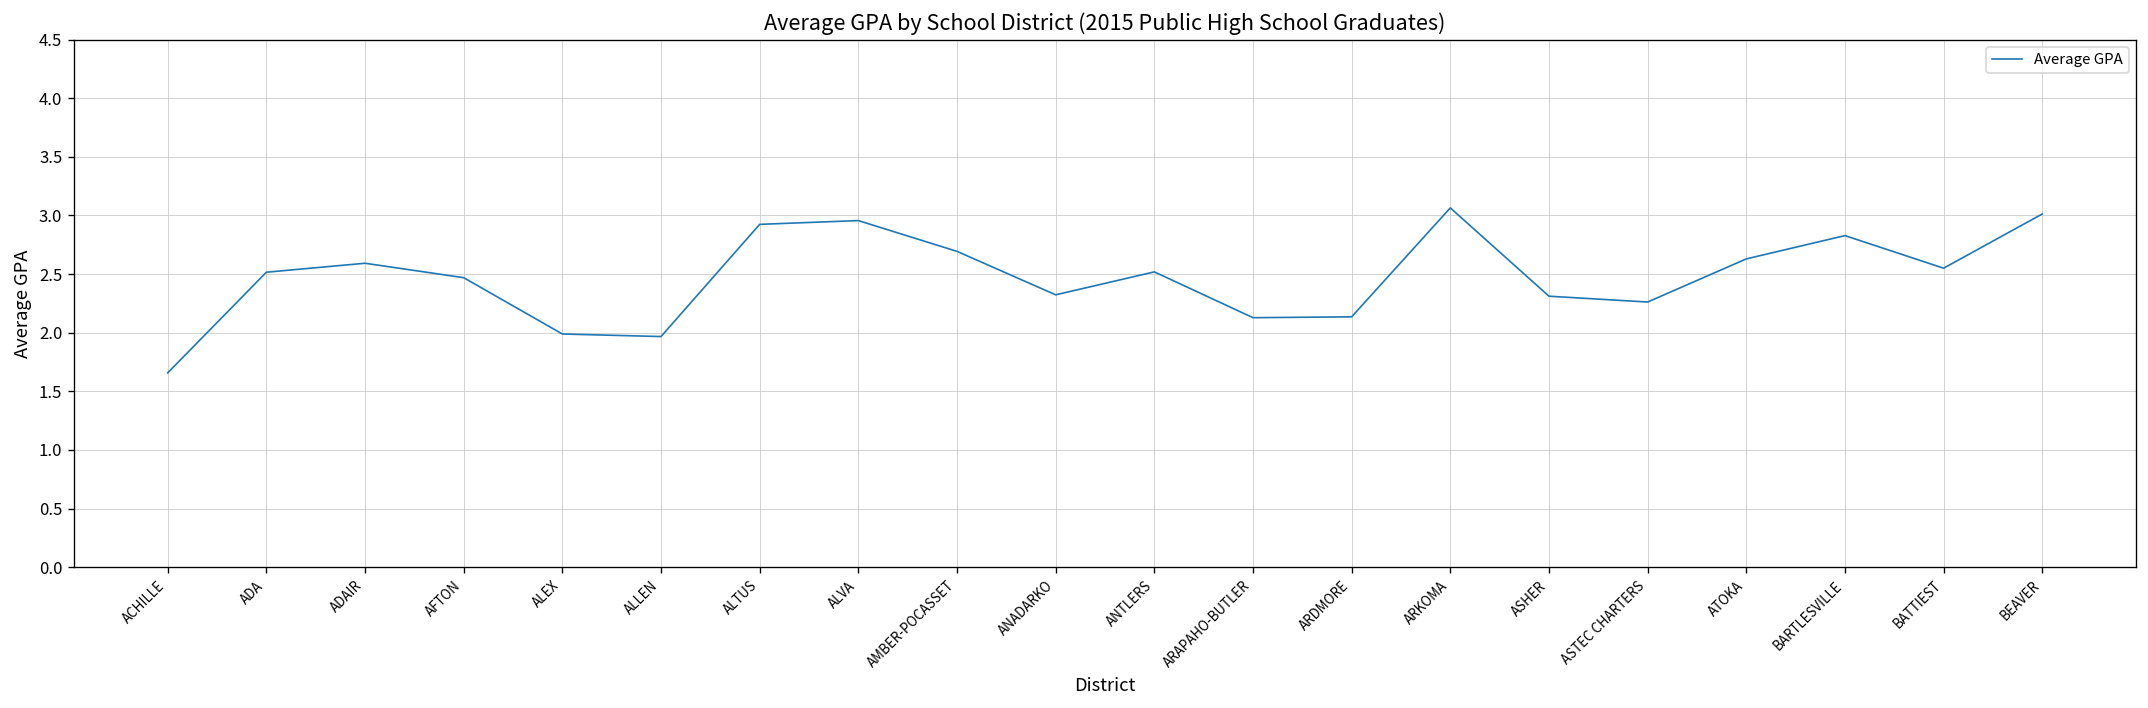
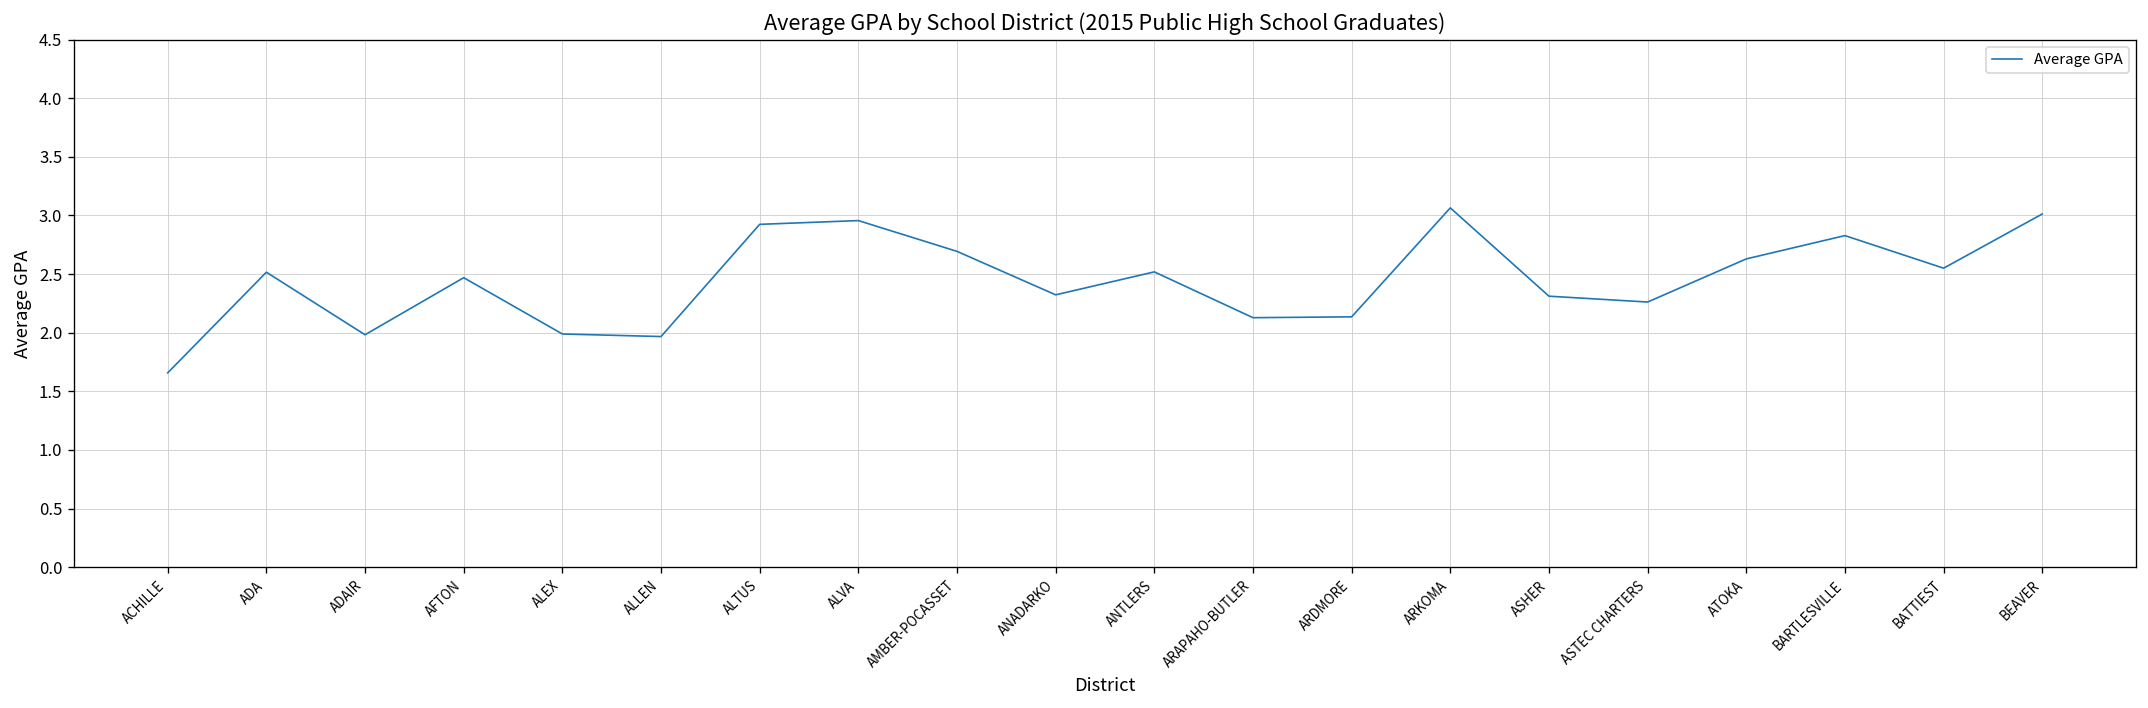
ADAIR: 2.6 -> 2.0
